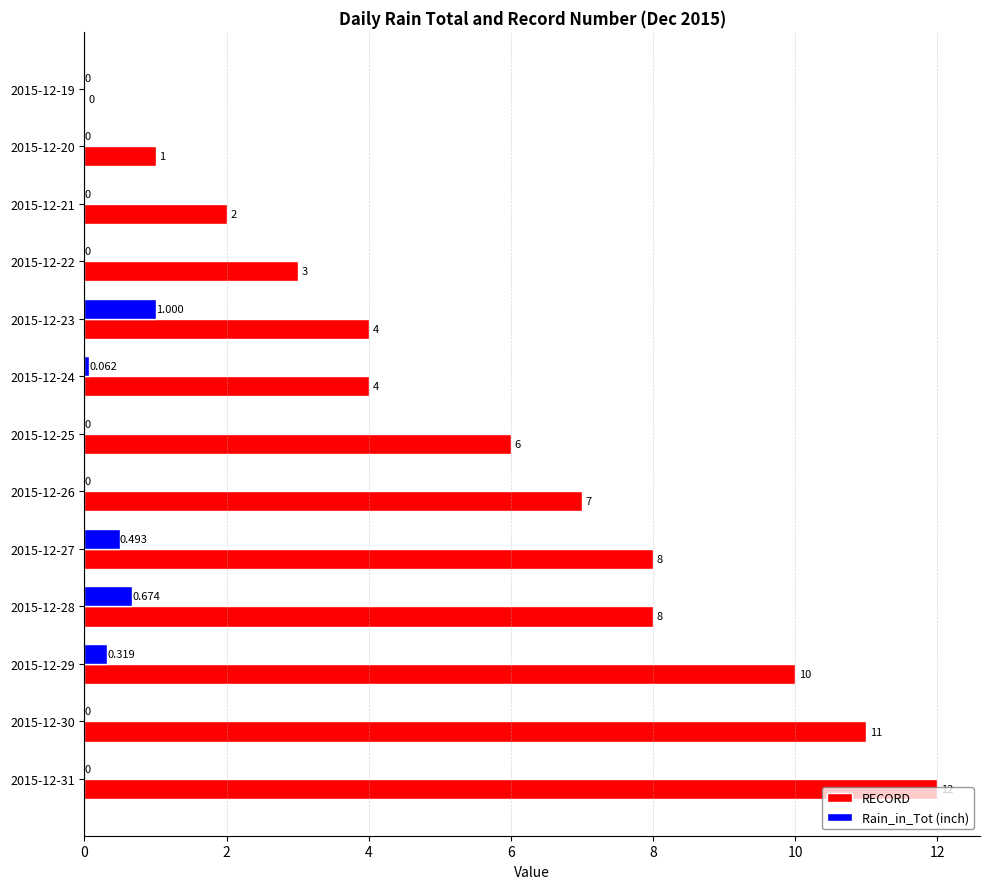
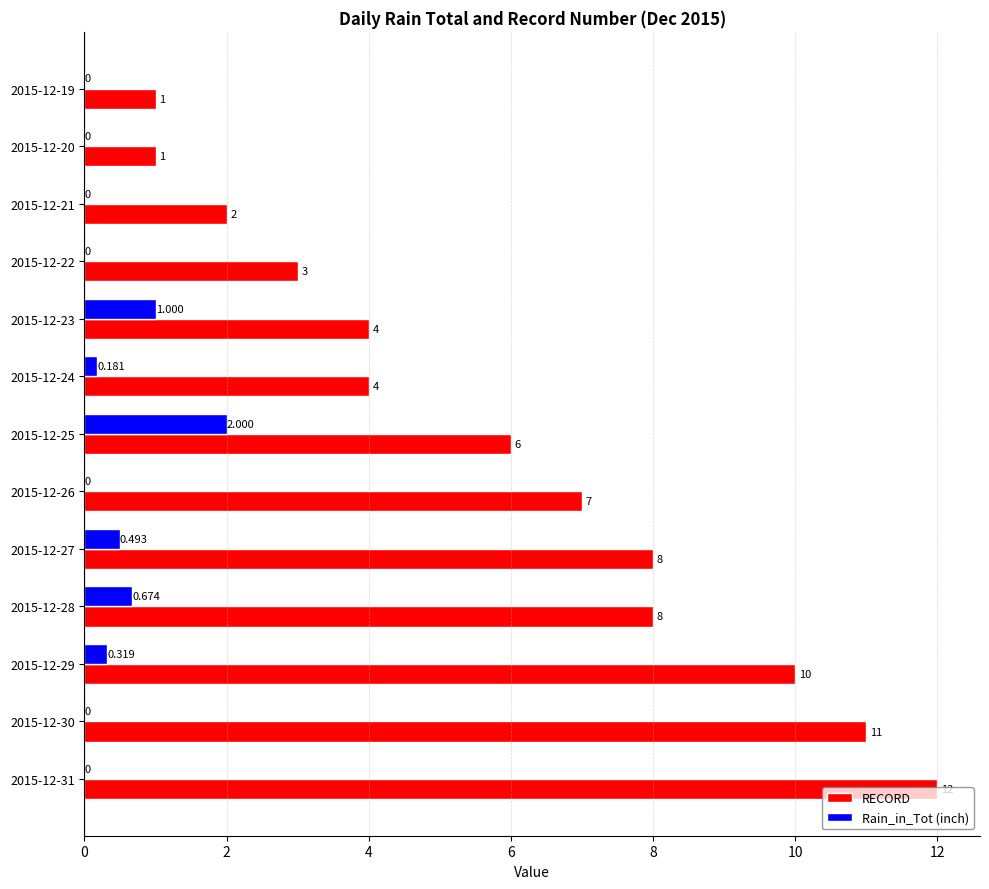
RECORD, 2015-12-19: 0 -> 1
Rain_in_Tot (inch), 2015-12-24: 0.062 -> 0.181
Rain_in_Tot (inch), 2015-12-25: 0 -> 2.000
